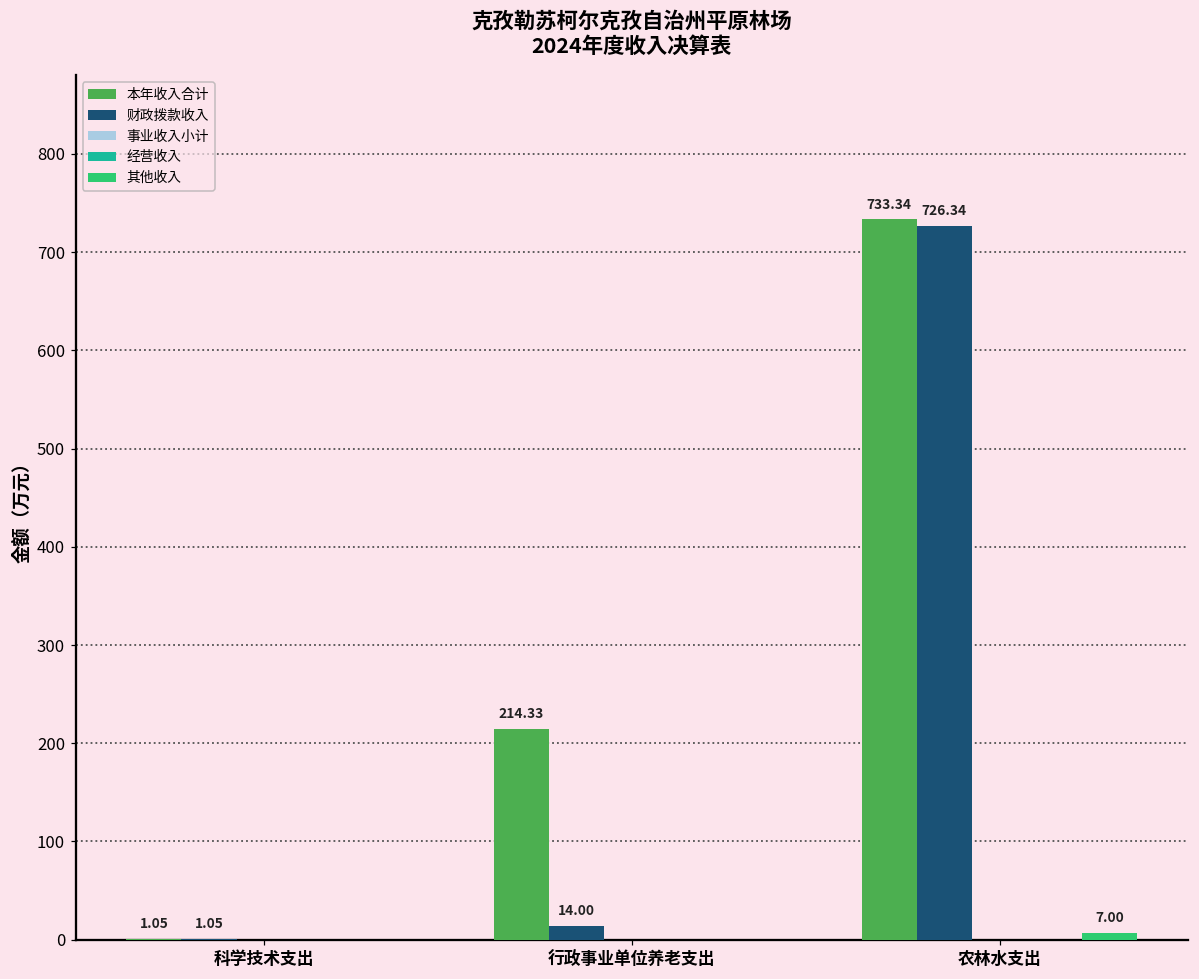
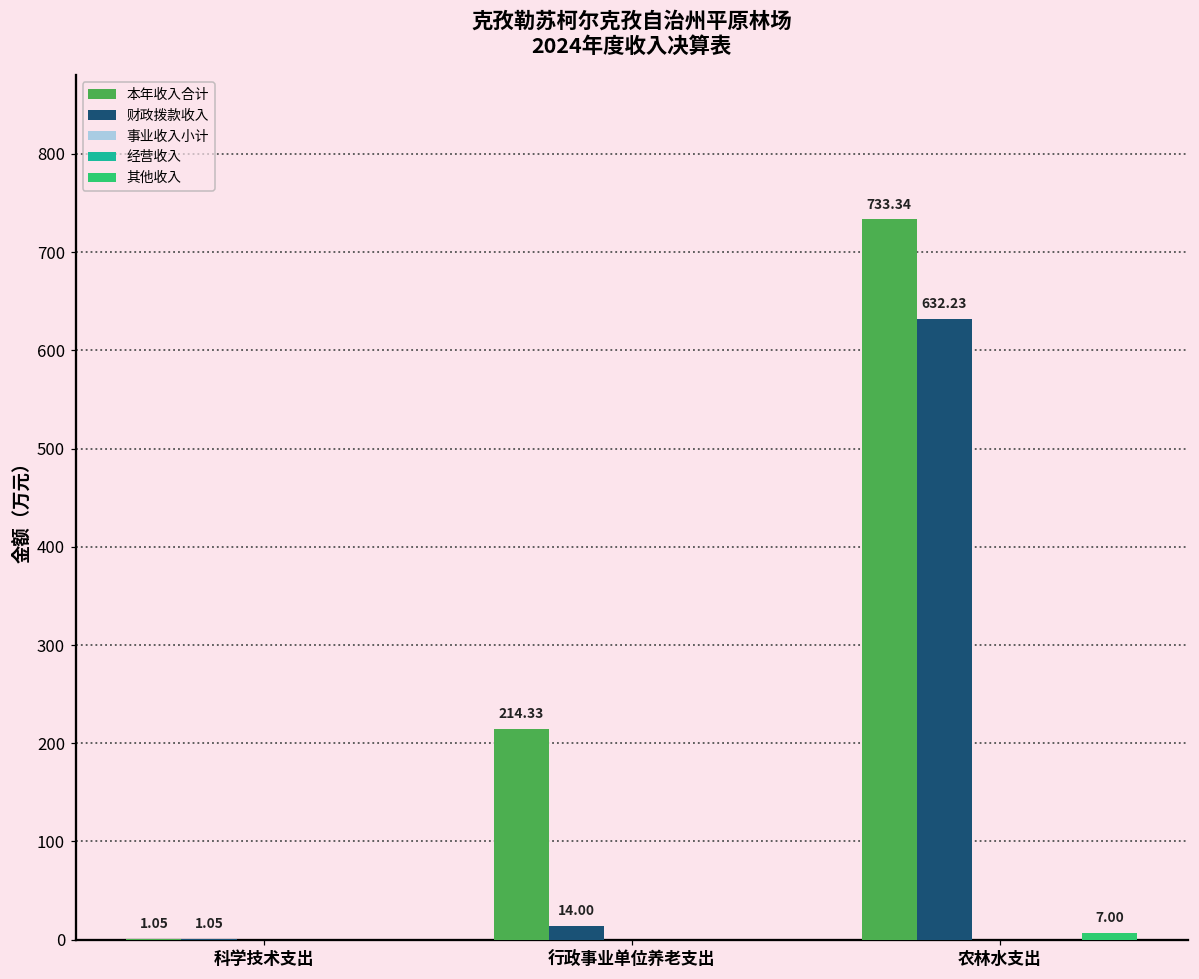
财政拨款收入, 农林水支出: 726.34 -> 632.23
